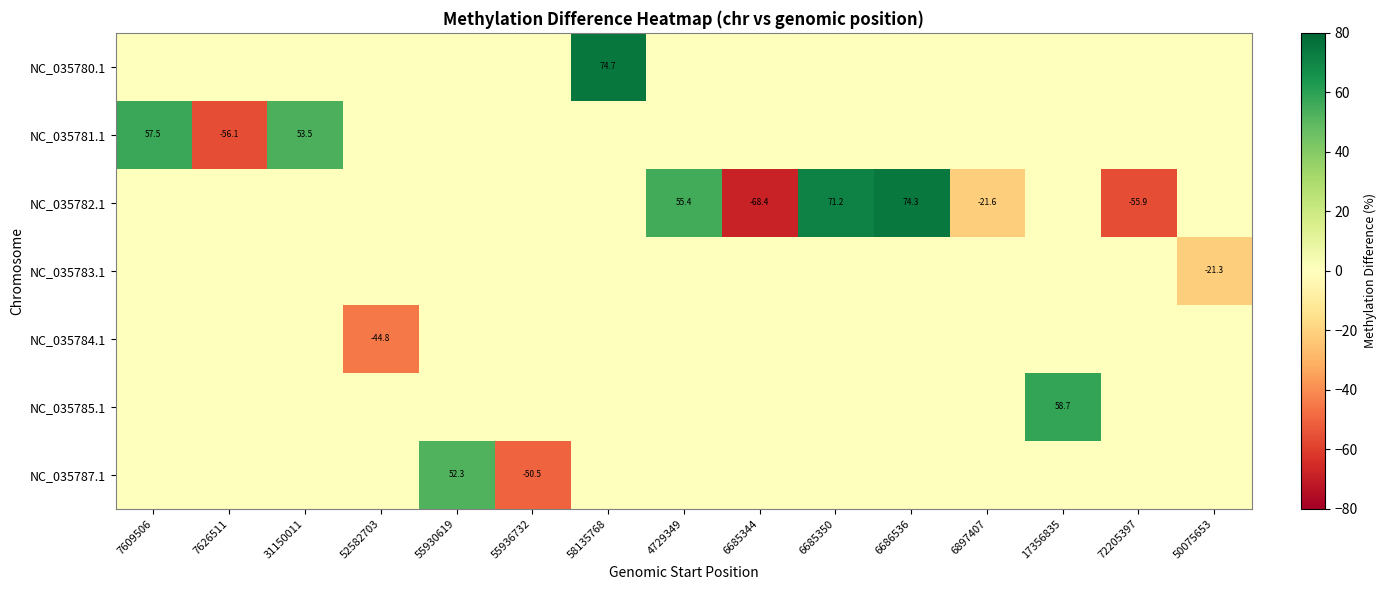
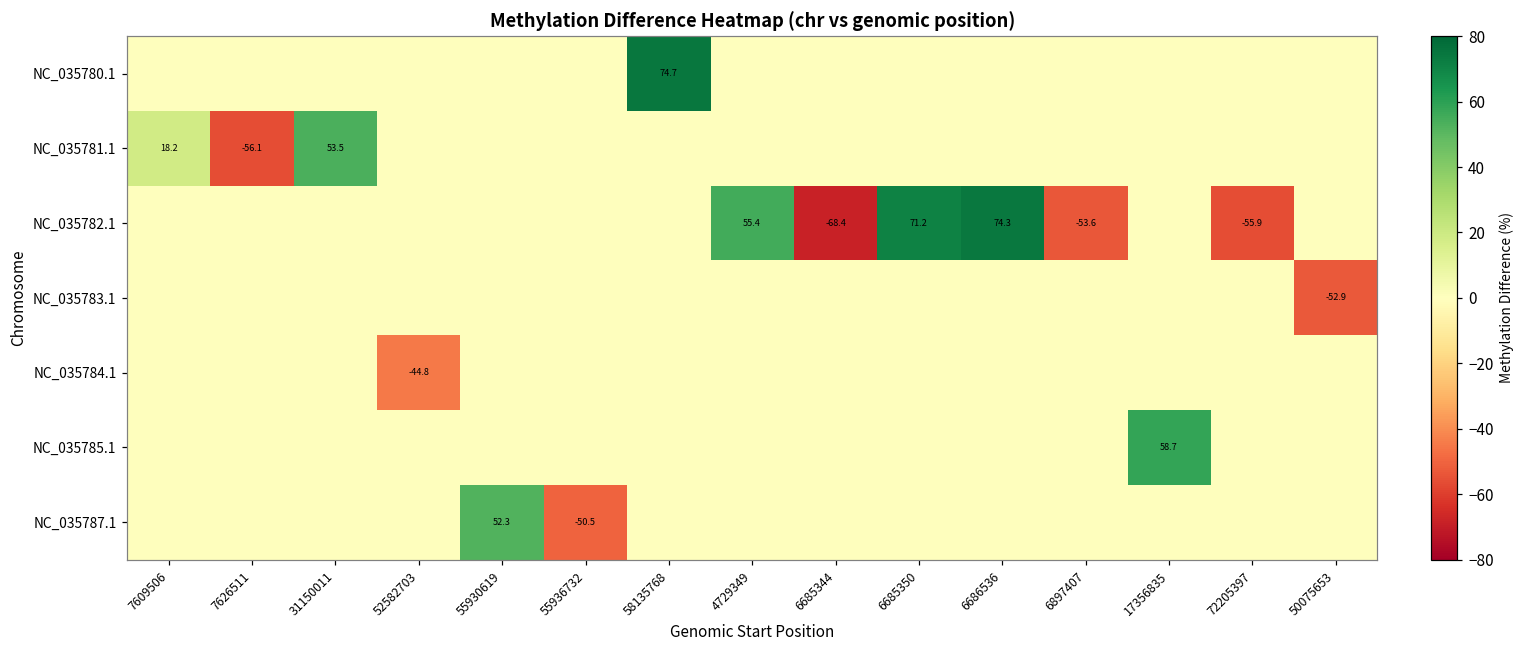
NC_035781.1, 7609506: 57.5 -> 18.2
NC_035782.1, 6897407: -21.6 -> -53.6
NC_035783.1, 50075653: -21.3 -> -52.9
